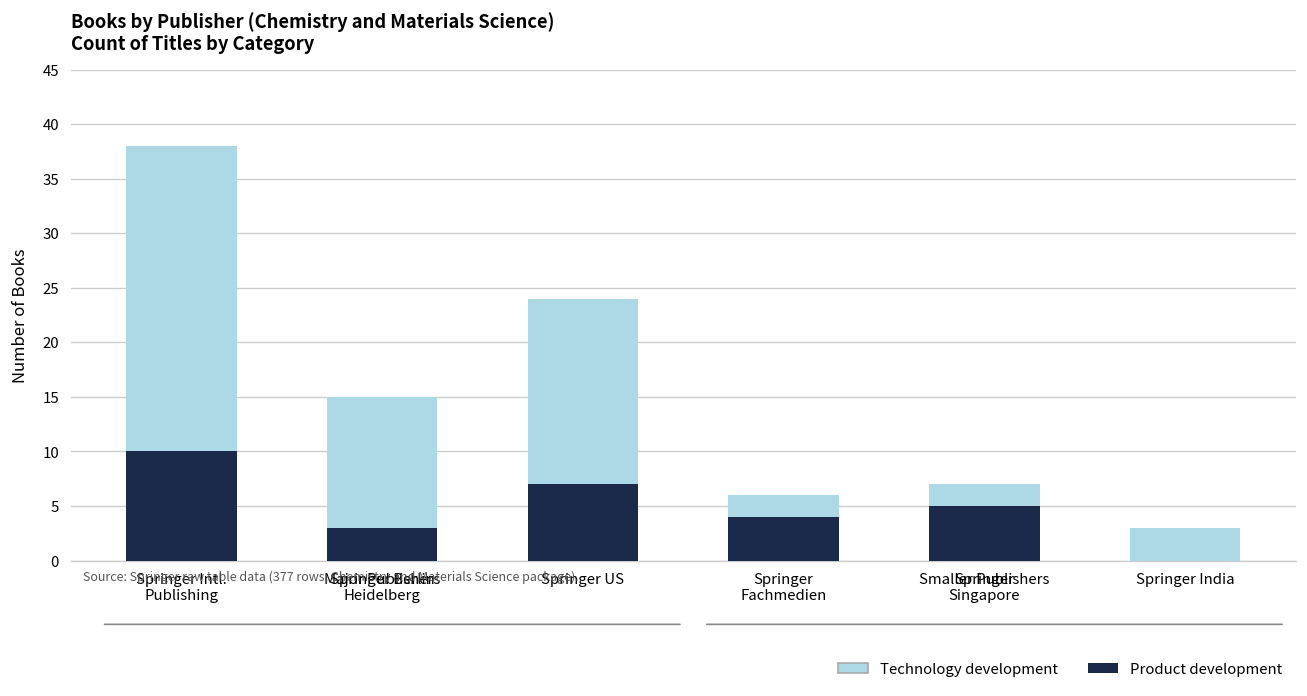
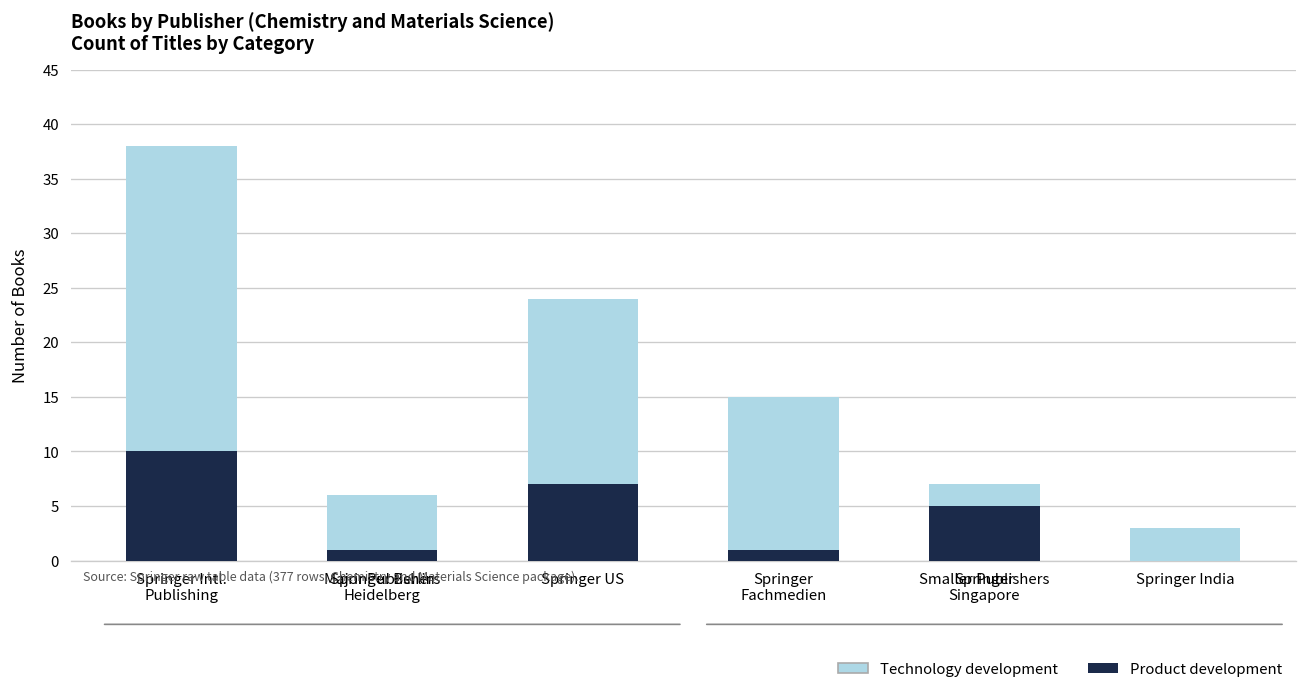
Product development, Springer Berlin Heidelberg: 3 -> 1
Technology development, Springer Berlin Heidelberg: 12 -> 5
Product development, Springer Fachmedien: 4 -> 1
Technology development, Springer Fachmedien: 2 -> 14
